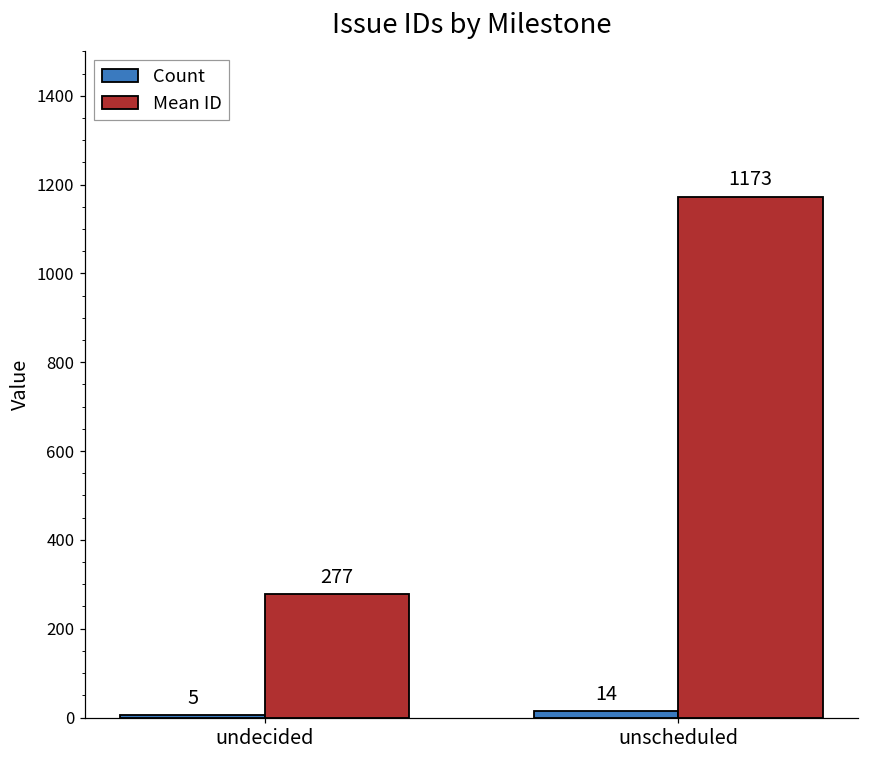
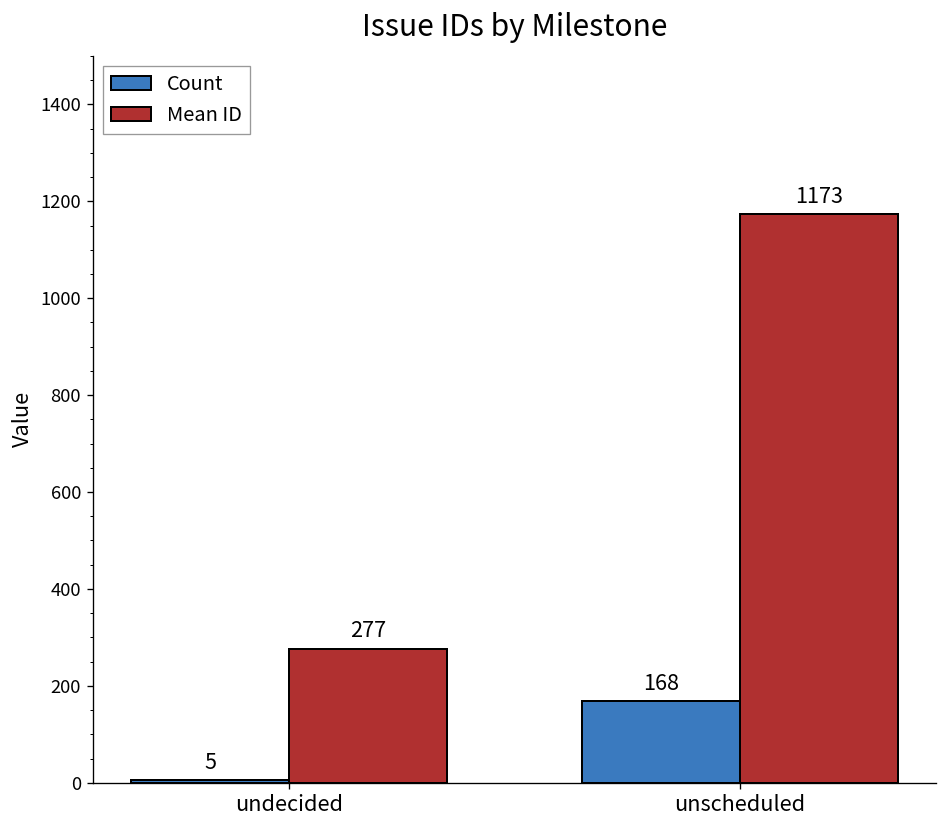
Count, unscheduled: 14 -> 168
